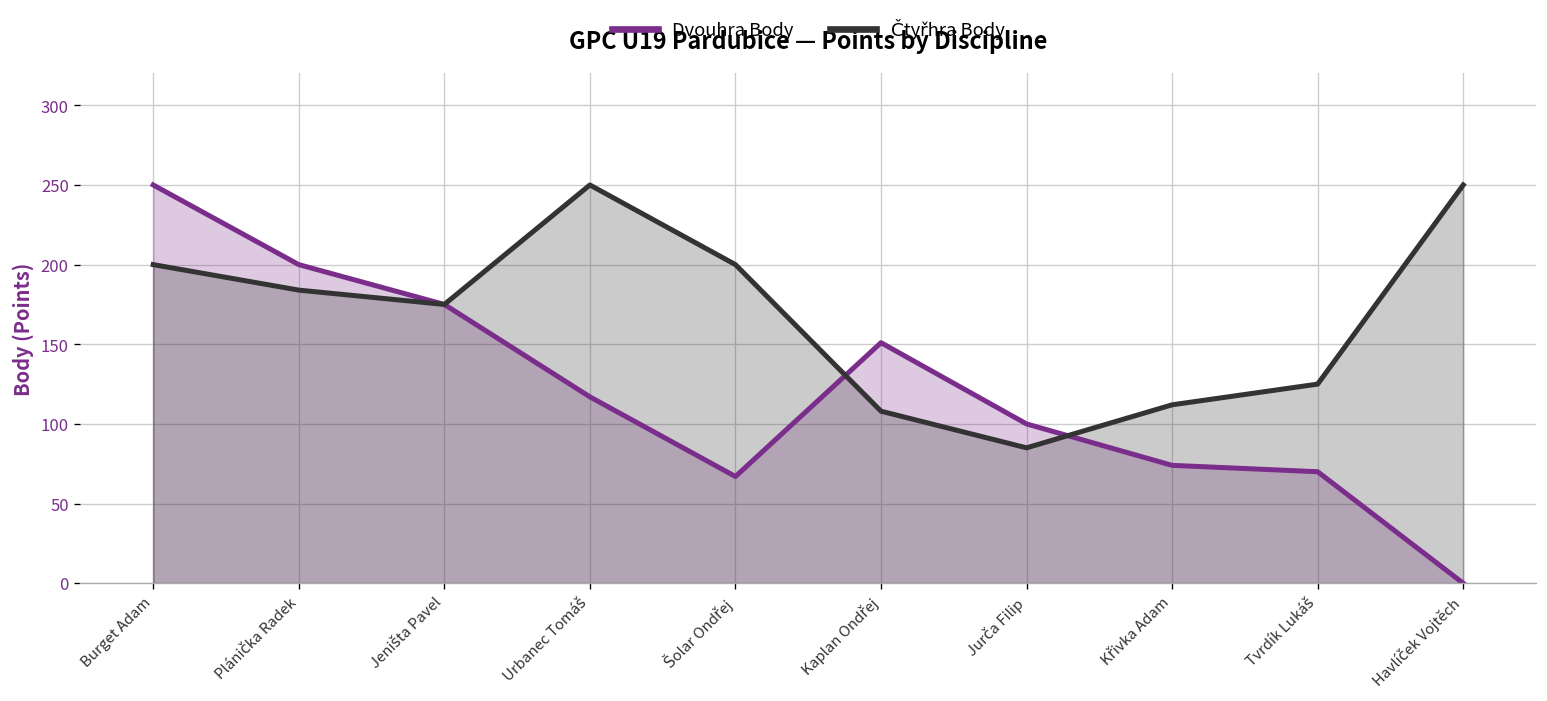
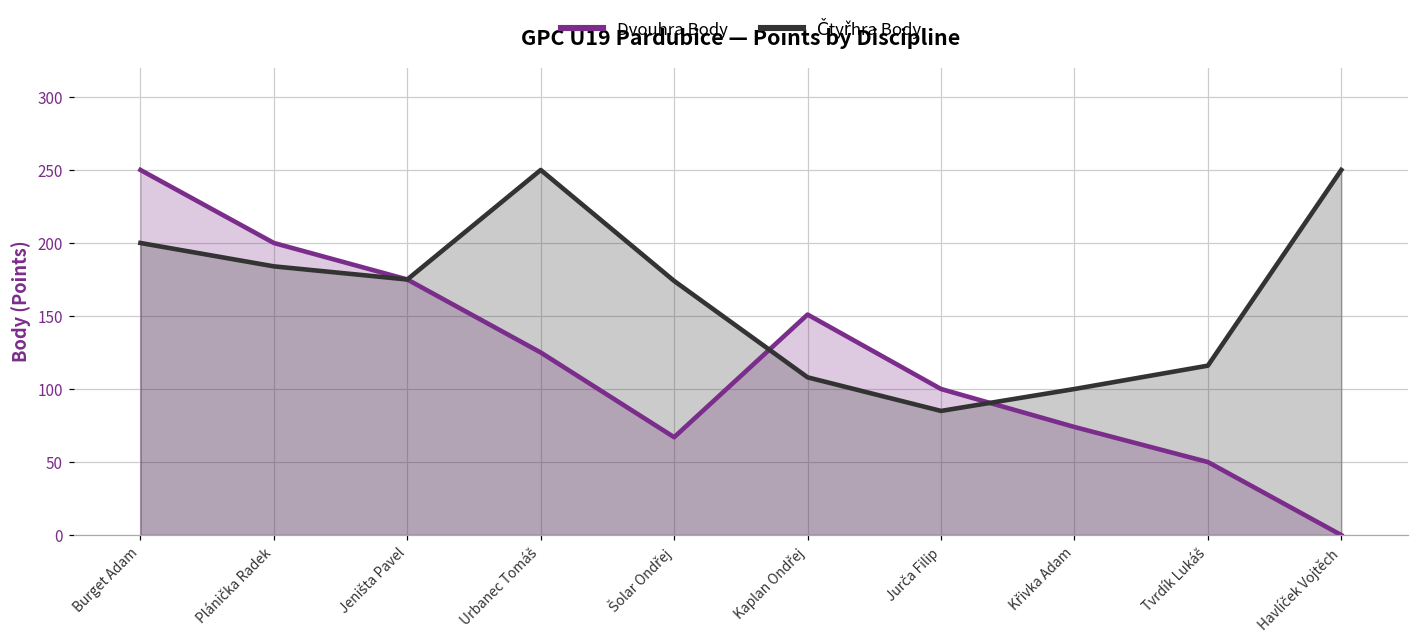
Dvouhra Body, Urbanec Tomáš: 117 -> 125
Čtyřhra Body, Šolar Ondřej: 200 -> 174
Čtyřhra Body, Křivka Adam: 112 -> 100
Dvouhra Body, Tvrdík Lukáš: 70 -> 50
Čtyřhra Body, Tvrdík Lukáš: 125 -> 116
